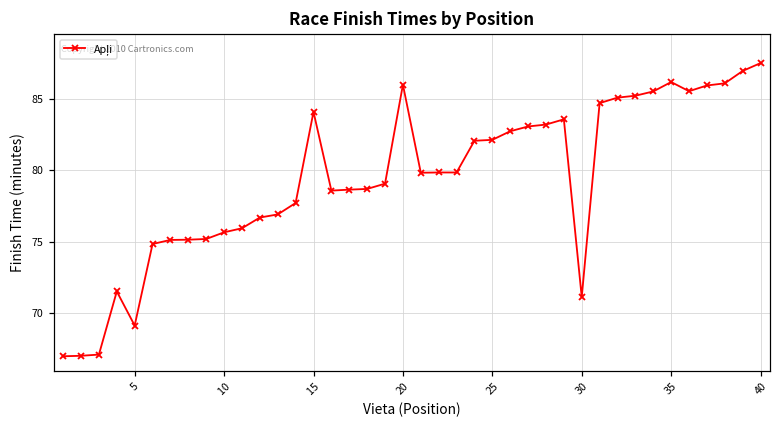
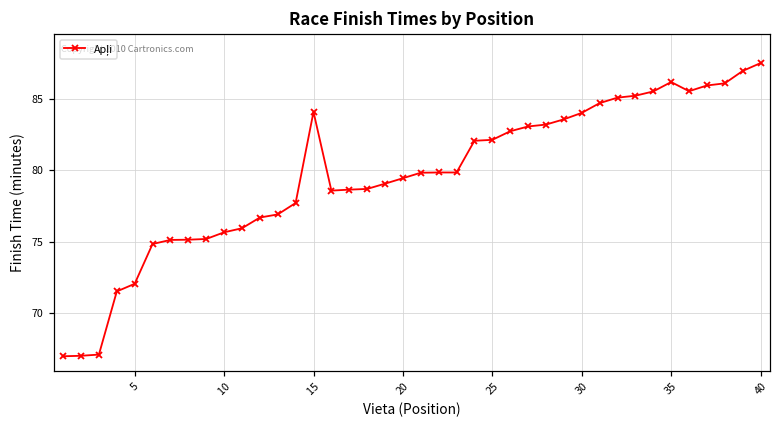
5: 69.1 -> 72.1
20: 86.0 -> 79.5
30: 71.1 -> 84.0
